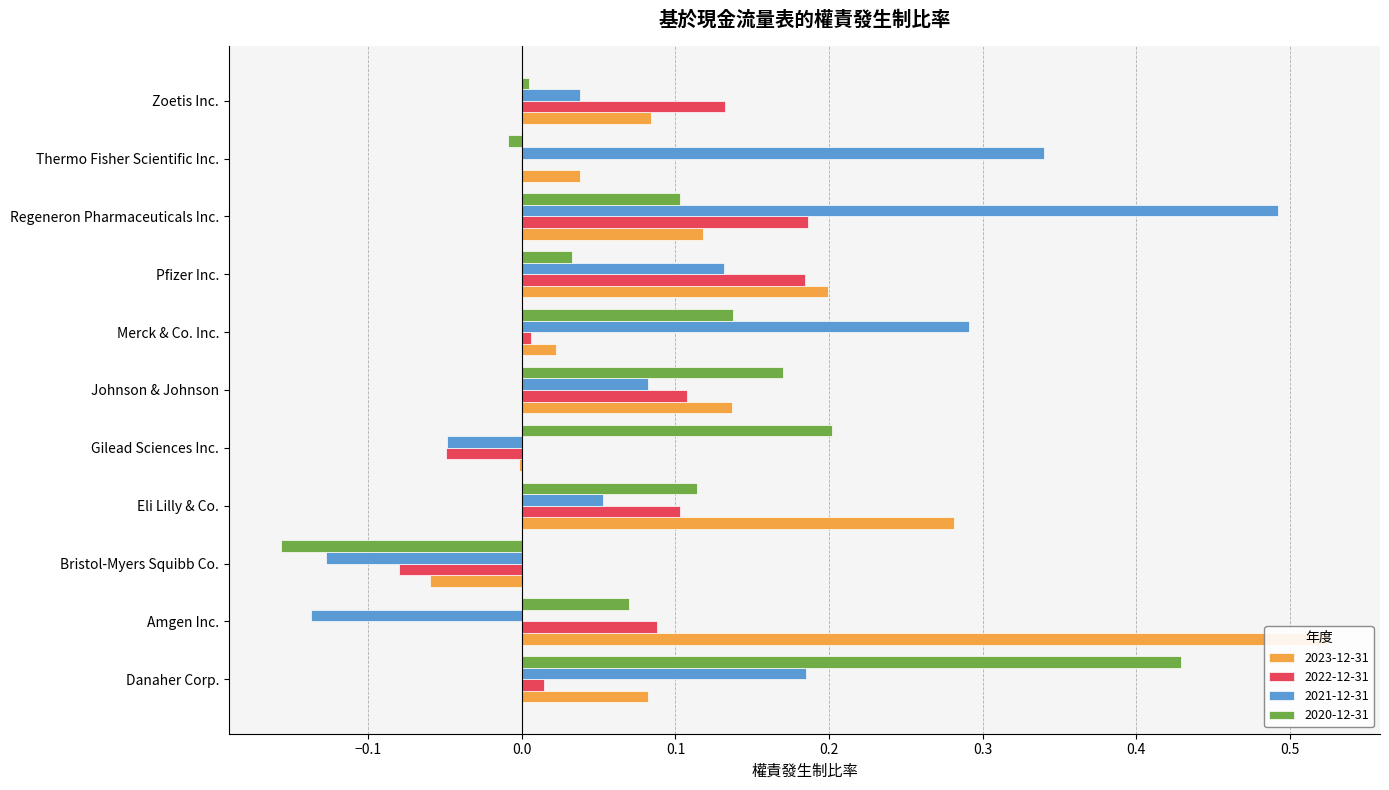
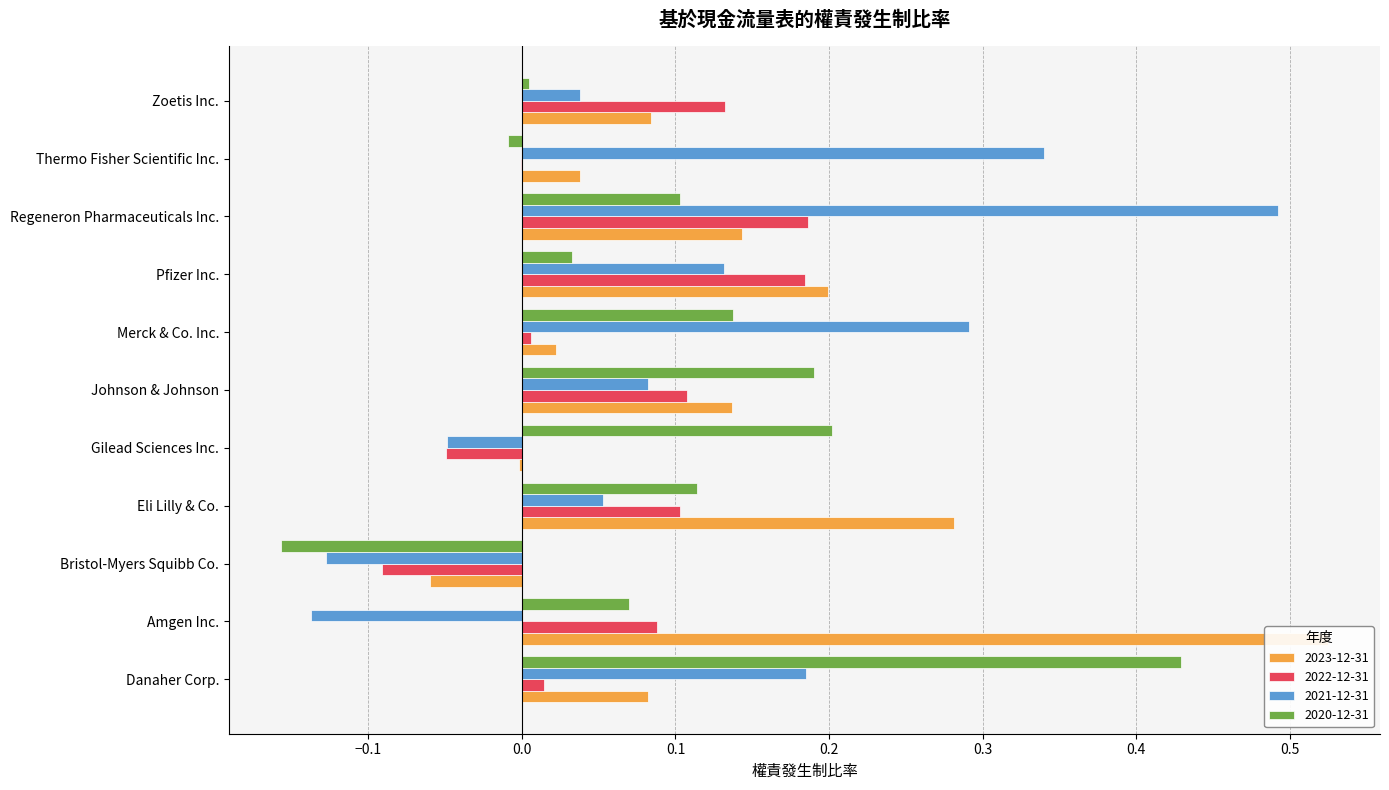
2023-12-31, Regeneron Pharmaceuticals Inc.: 0.118 -> 0.144
2020-12-31, Johnson & Johnson: 0.17 -> 0.19
2022-12-31, Bristol-Myers Squibb Co.: -0.080 -> -0.091
